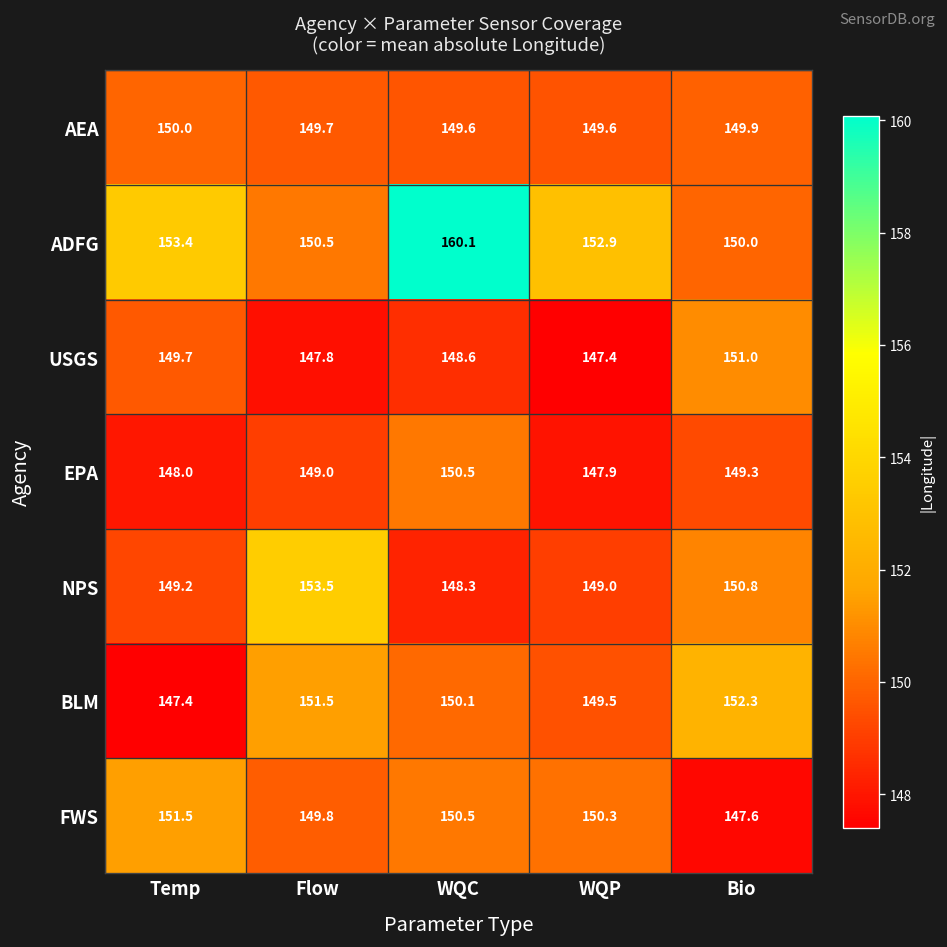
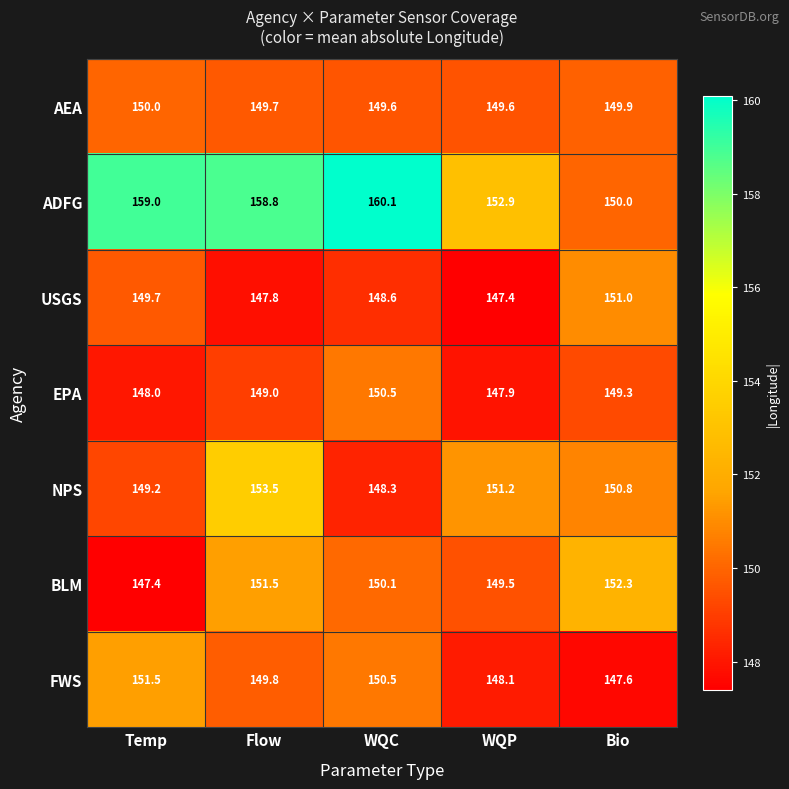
ADFG, Temp: 153.4 -> 159.0
ADFG, Flow: 150.5 -> 158.8
NPS, WQP: 149.0 -> 151.2
FWS, WQP: 150.3 -> 148.1
